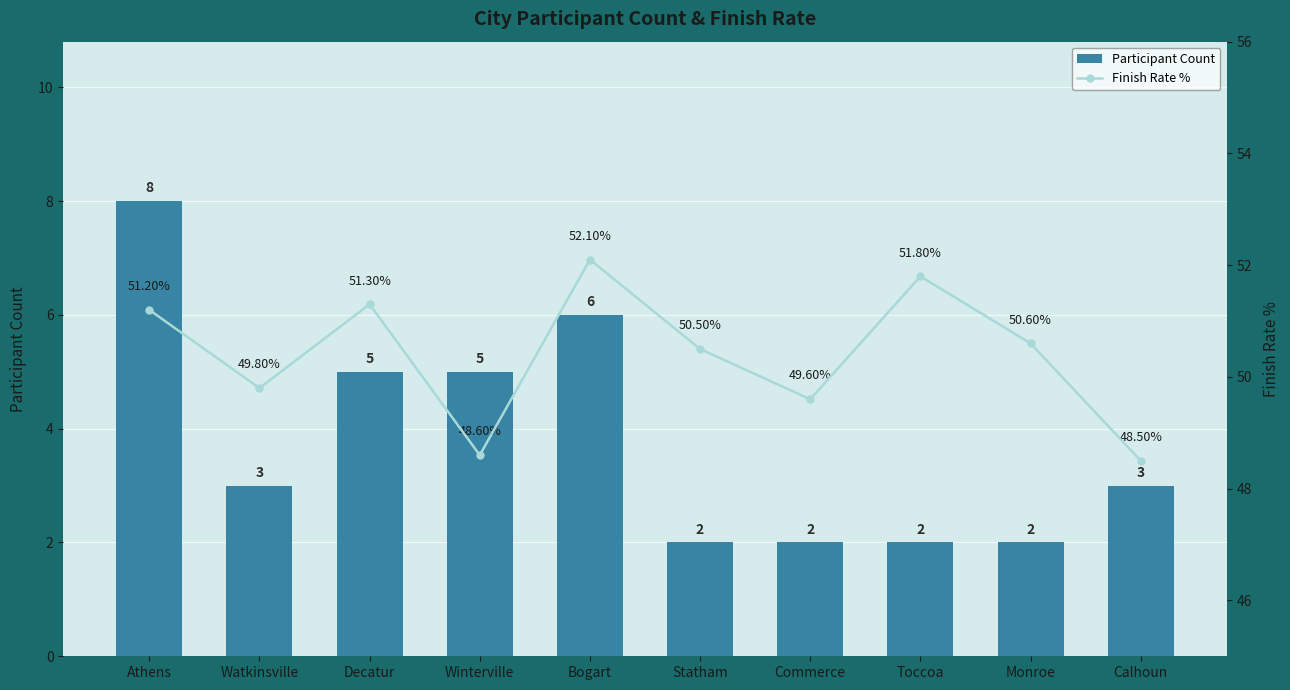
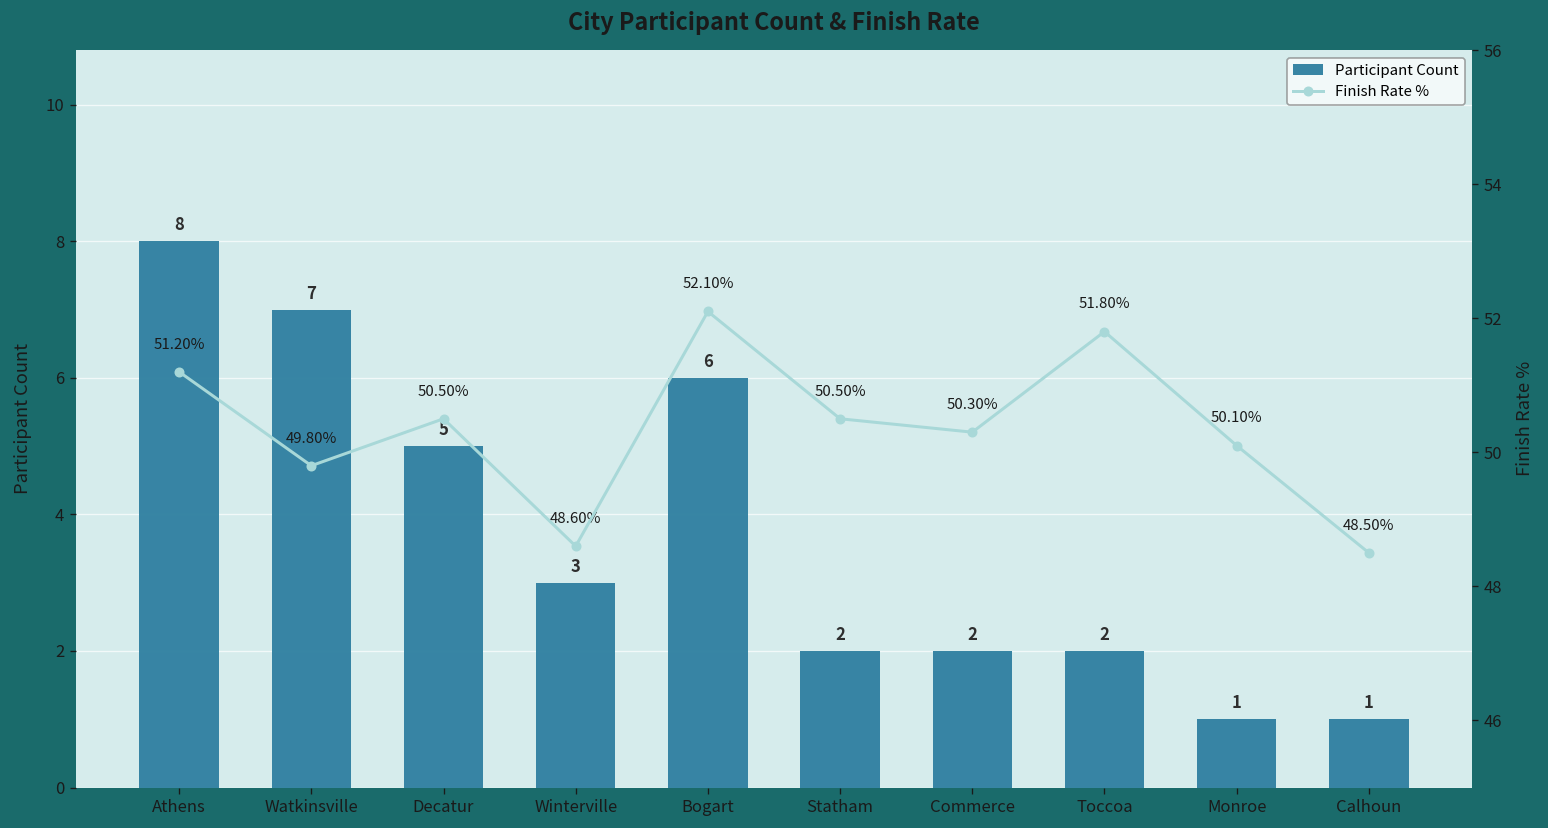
Participant Count, Watkinsville: 3 -> 7
Participant Count, Winterville: 5 -> 3
Participant Count, Monroe: 2 -> 1
Participant Count, Calhoun: 3 -> 1
Finish Rate %, Decatur: 51.30% -> 50.50%
Finish Rate %, Commerce: 49.60% -> 50.30%
Finish Rate %, Monroe: 50.60% -> 50.10%
